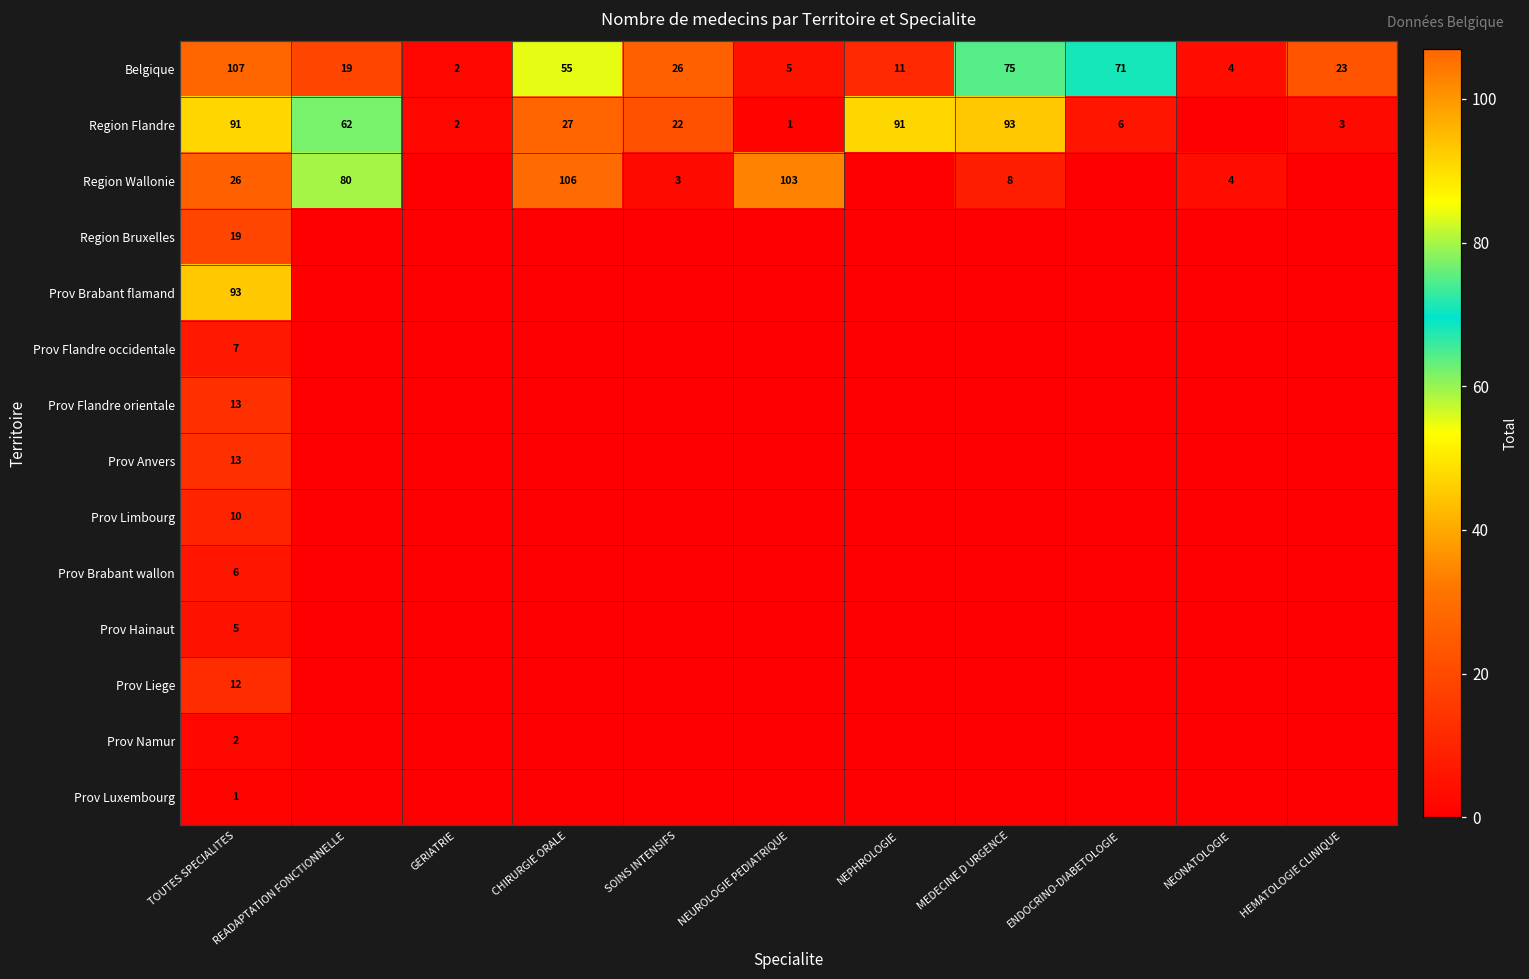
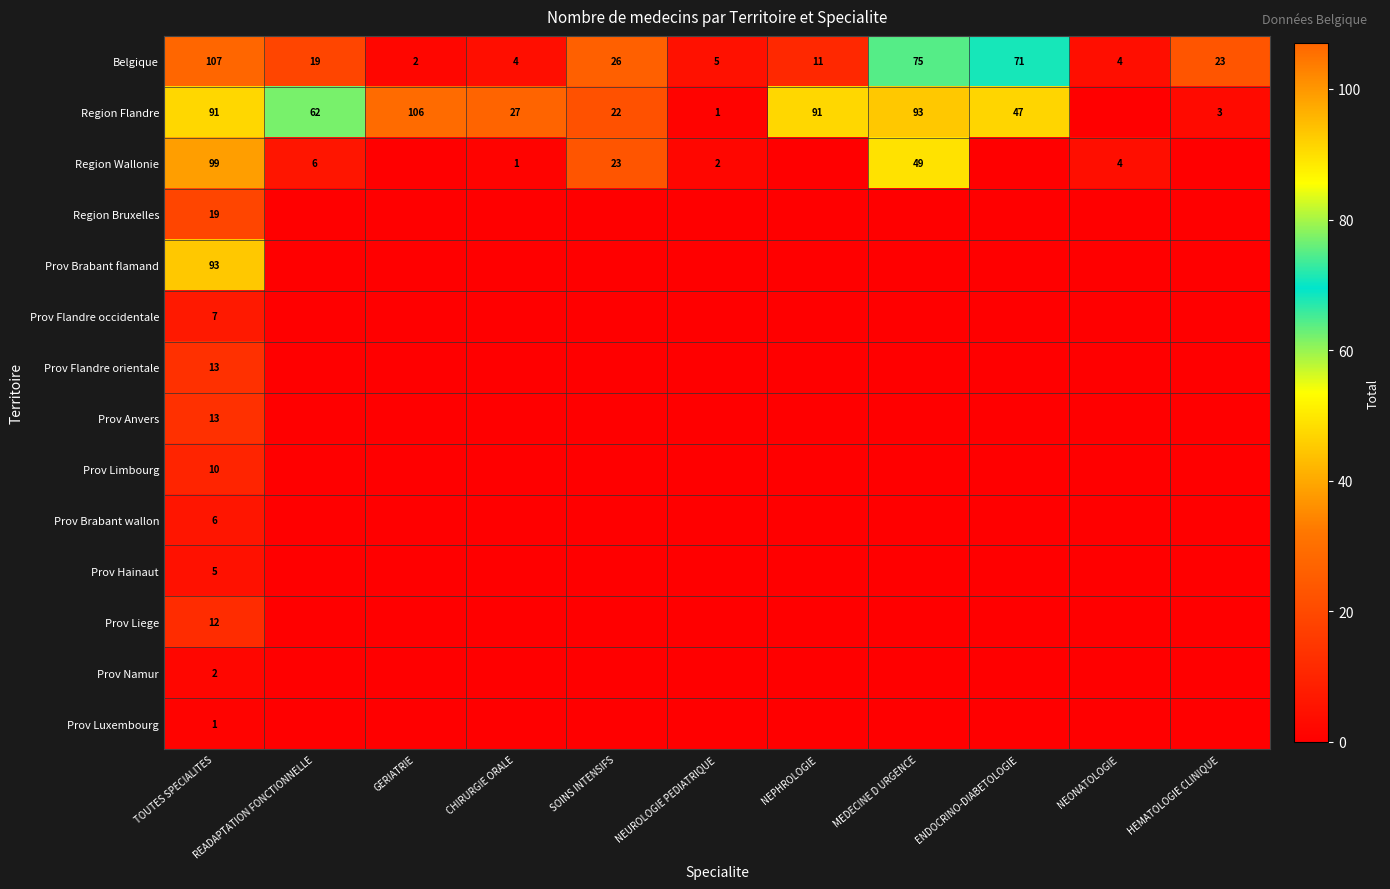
Belgique, CHIRURGIE ORALE: 55 -> 4
Region Flandre, GERIATRIE: 2 -> 106
Region Flandre, ENDOCRINO-DIABETOLOGIE: 6 -> 47
Region Wallonie, TOUTES SPECIALITES: 26 -> 99
Region Wallonie, READAPTATION FONCTIONNELLE: 80 -> 6
Region Wallonie, CHIRURGIE ORALE: 106 -> 1
Region Wallonie, SOINS INTENSIFS: 3 -> 23
Region Wallonie, NEUROLOGIE PEDIATRIQUE: 103 -> 2
Region Wallonie, MEDECINE D URGENCE: 8 -> 49
